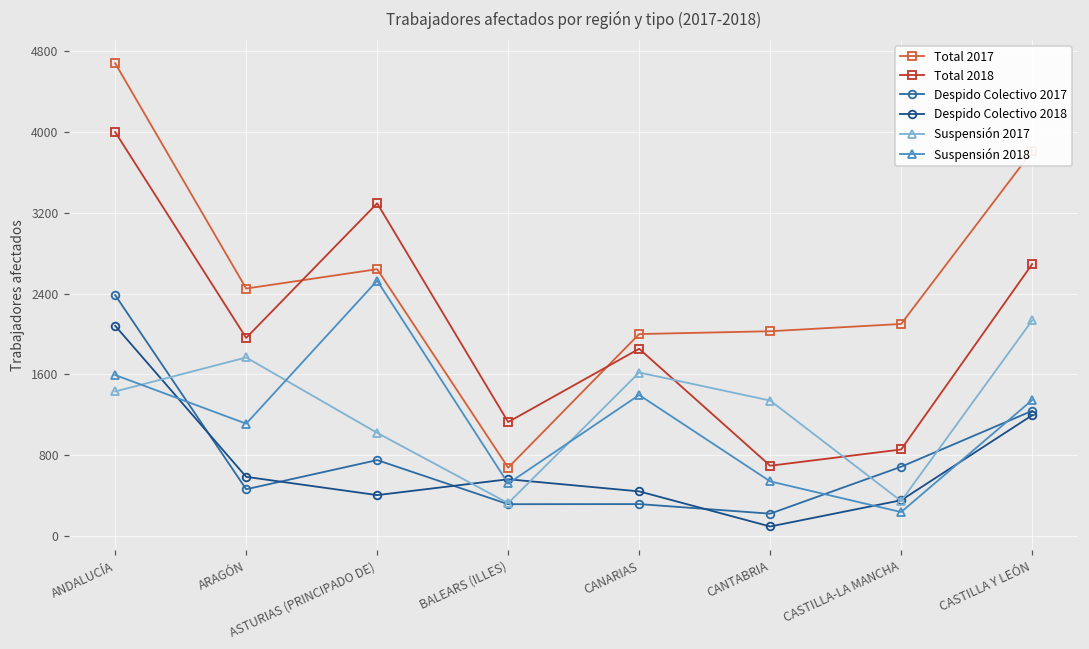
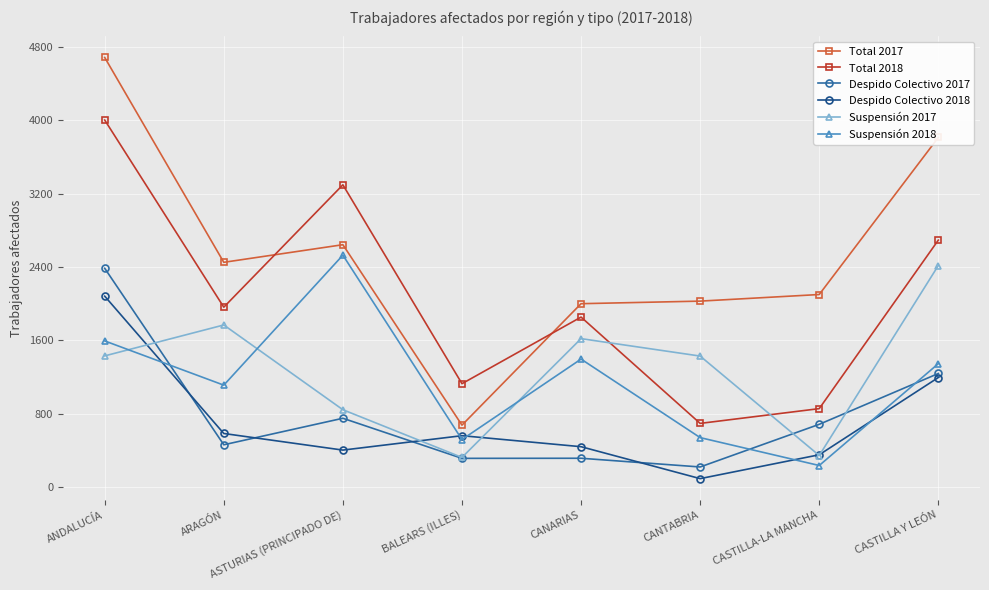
Suspensión 2017, ASTURIAS (PRINCIPADO DE): 1000 -> 800
Suspensión 2017, CANTABRIA: 1300 -> 1400
Suspensión 2017, CASTILLA Y LEÓN: 2100 -> 2400
